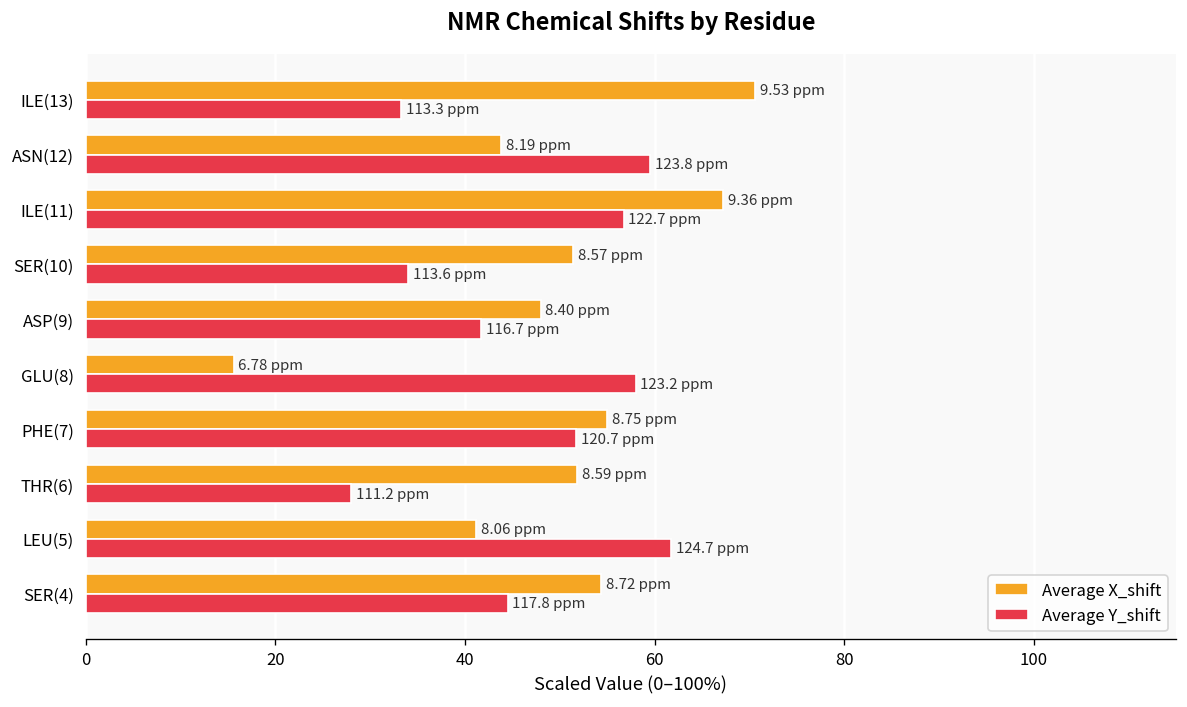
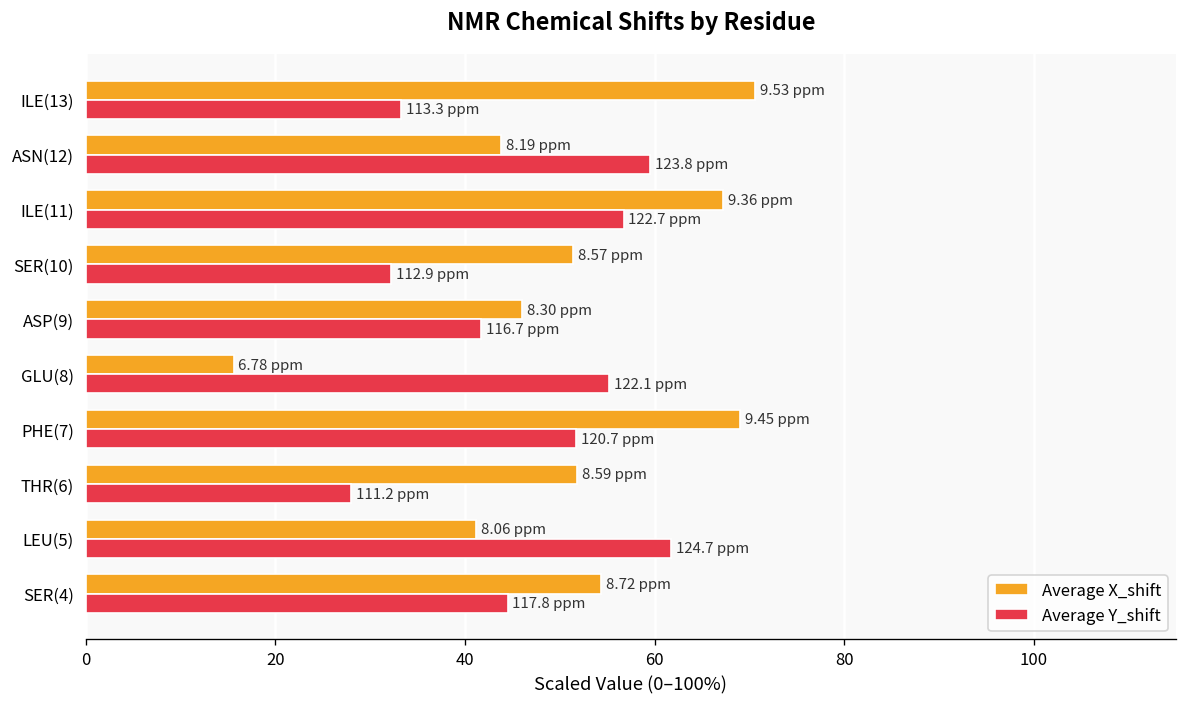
Average Y_shift, SER(10): 113.6 -> 112.9
Average X_shift, ASP(9): 8.40 -> 8.30
Average Y_shift, GLU(8): 123.2 -> 122.1
Average X_shift, PHE(7): 8.75 -> 9.45
